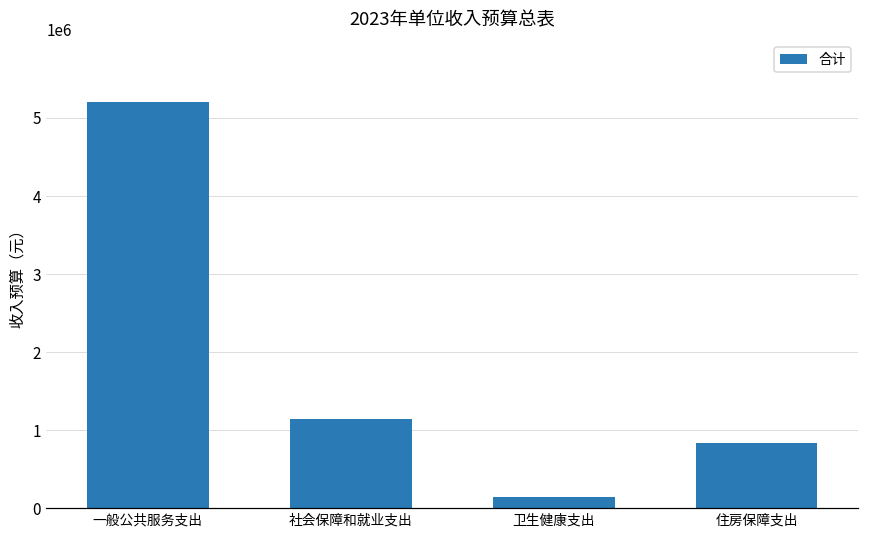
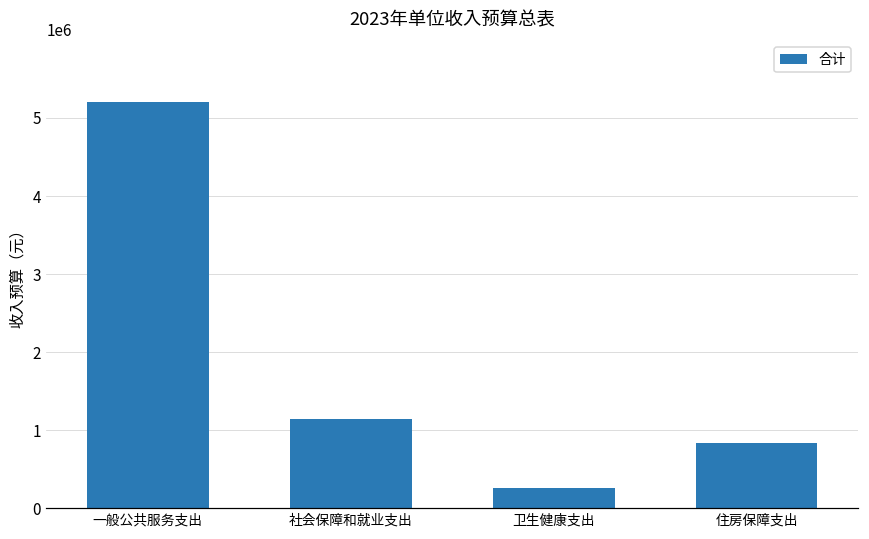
卫生健康支出: 100000 -> 300000
